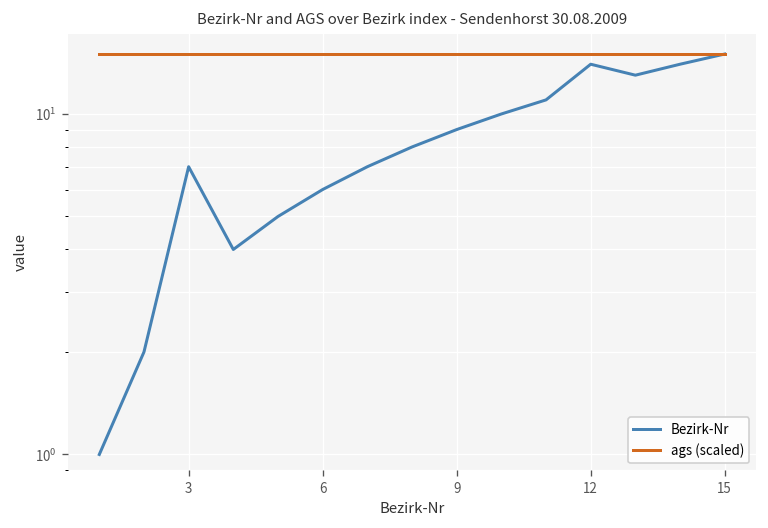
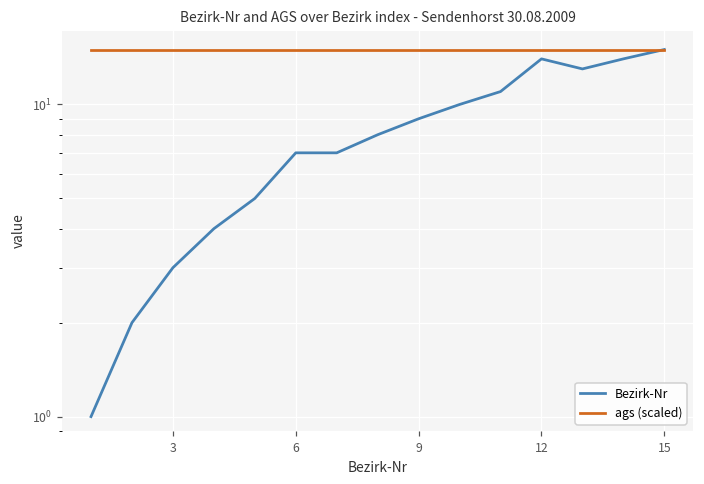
Bezirk-Nr, 3: 7 -> 3
Bezirk-Nr, 6: 6 -> 7
